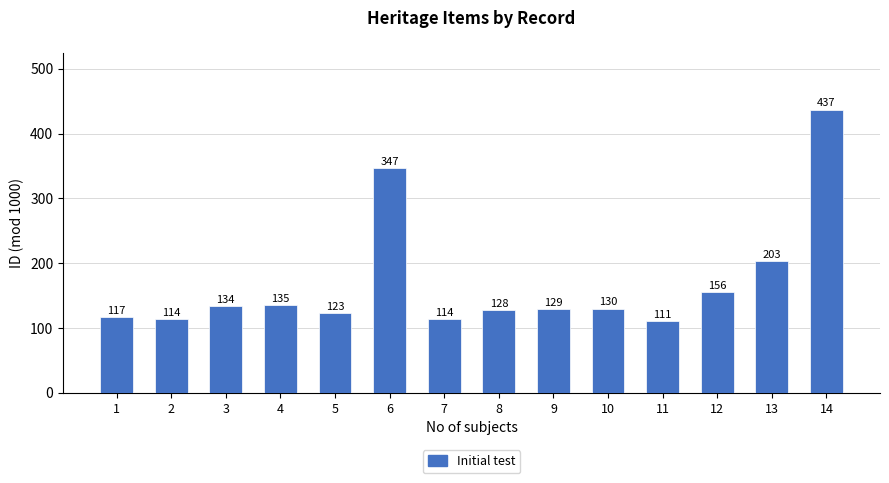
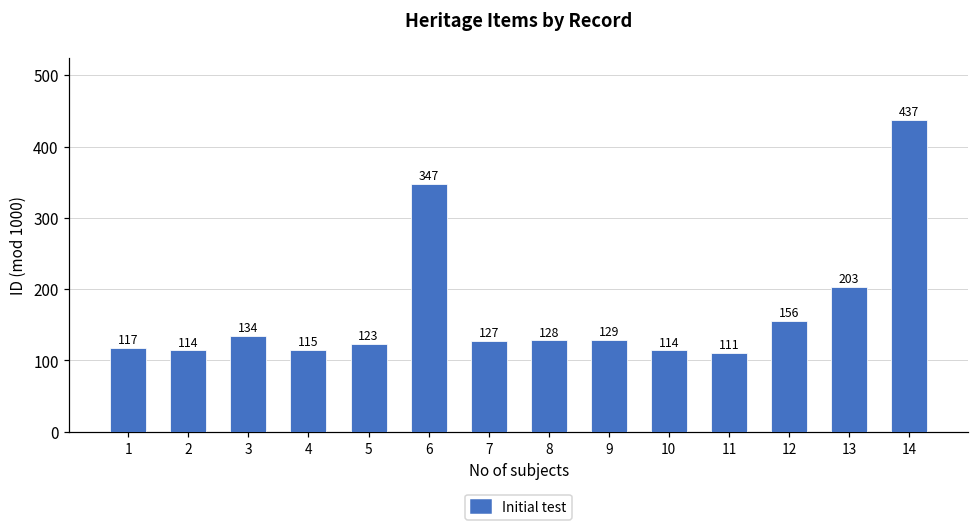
4: 135 -> 115
7: 114 -> 127
10: 130 -> 114
